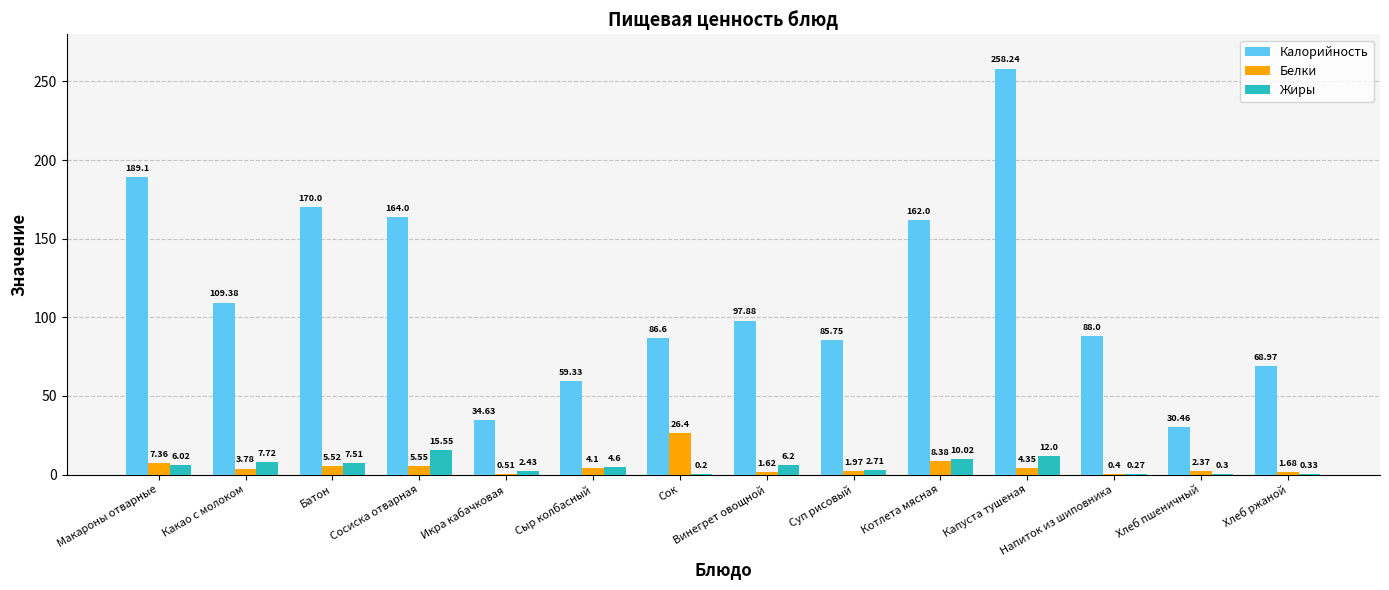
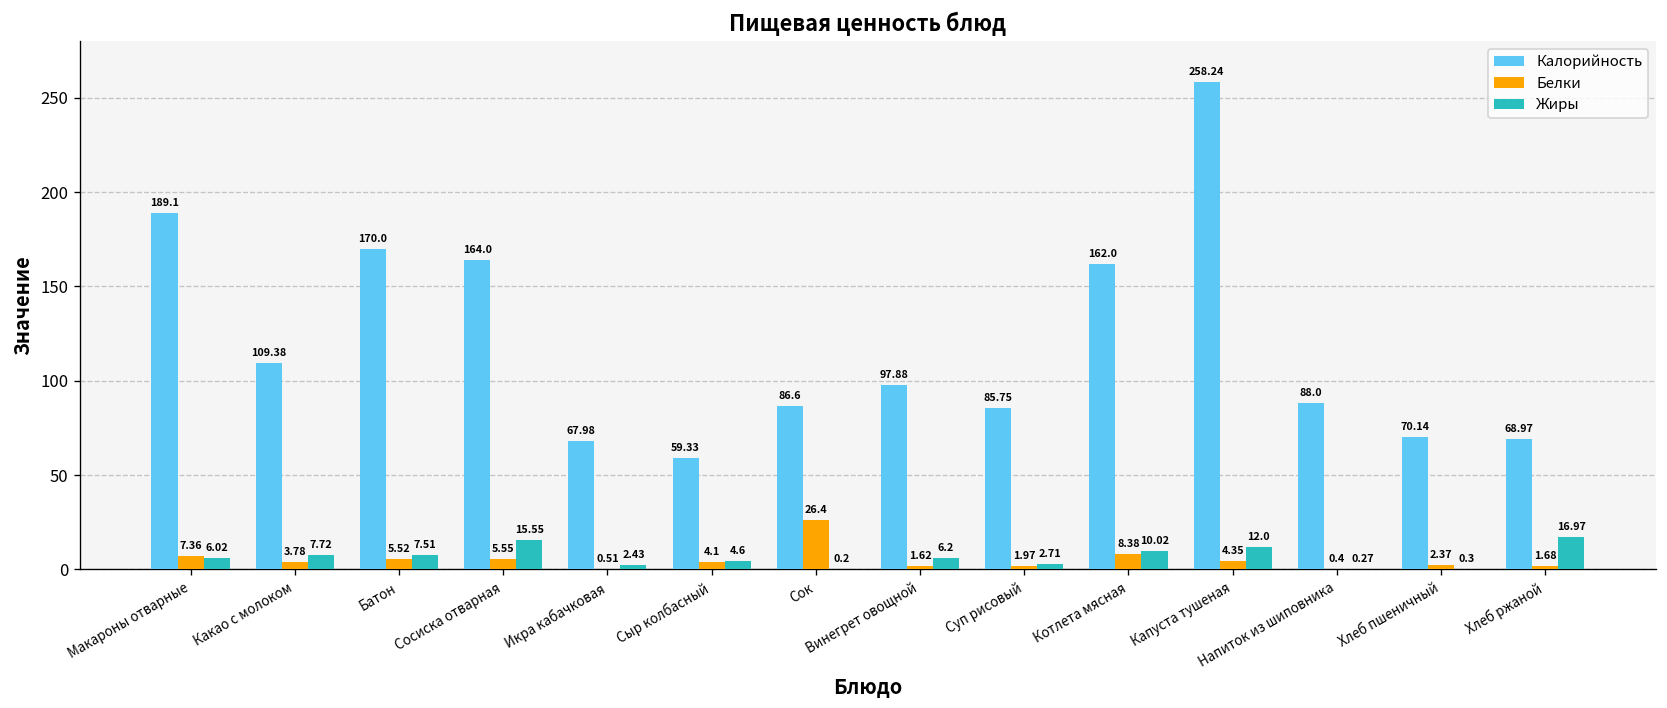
Калорийность, Икра кабачковая: 34.63 -> 67.98
Калорийность, Хлеб пшеничный: 30.46 -> 70.14
Жиры, Хлеб ржаной: 0.33 -> 16.97
